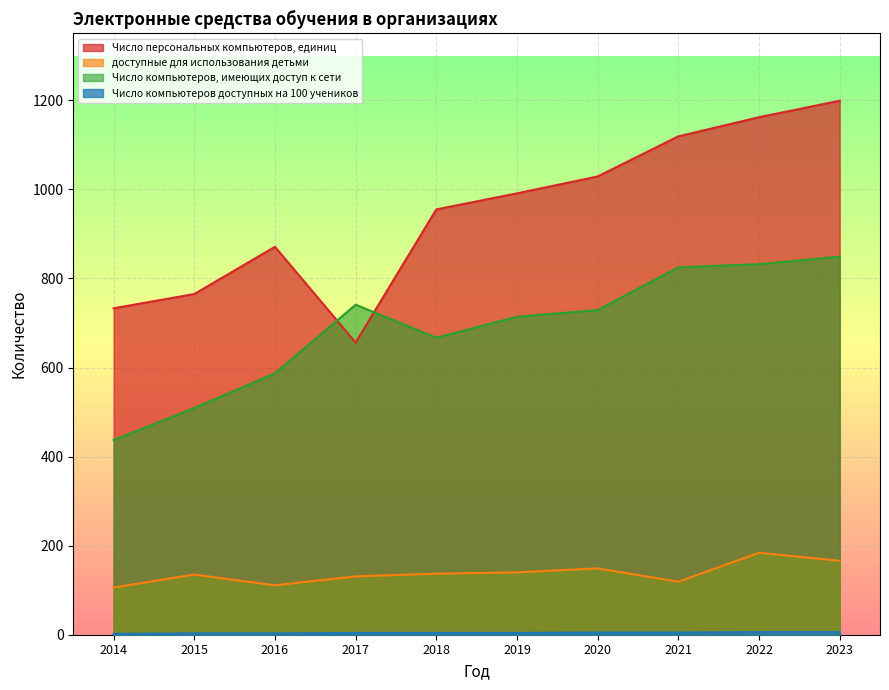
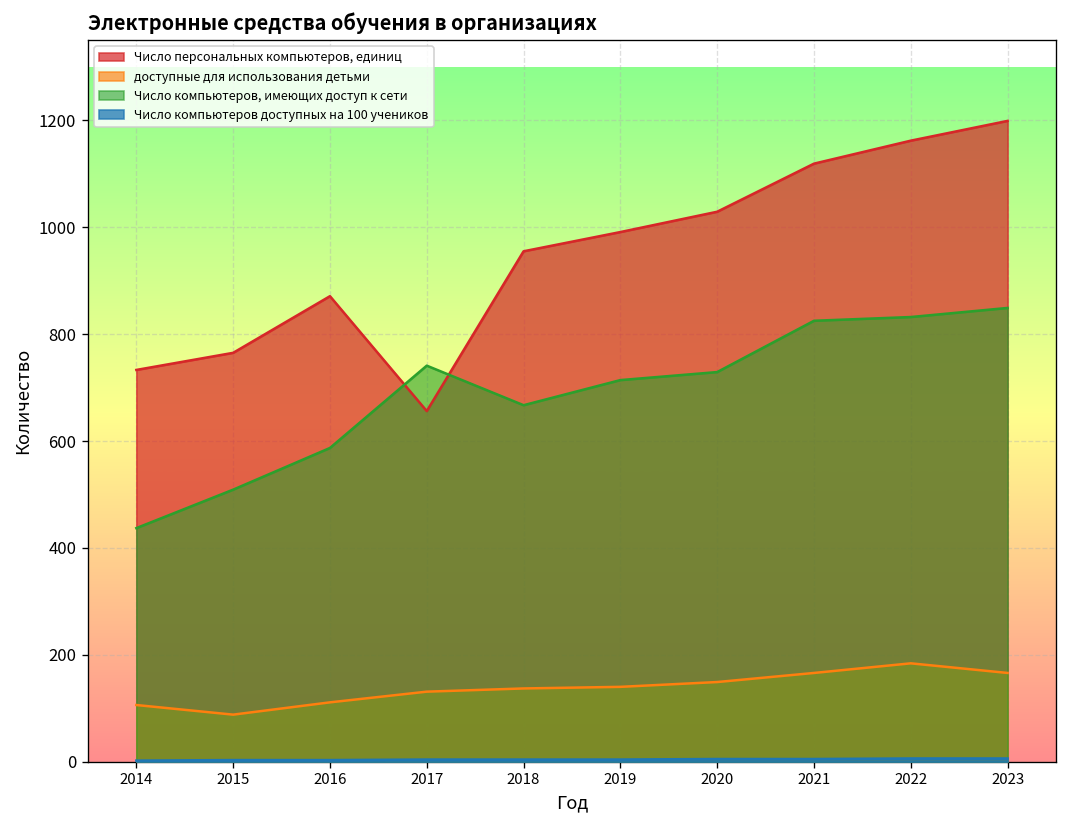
доступные для использования детьми, 2015: 140 -> 90
доступные для использования детьми, 2021: 120 -> 170
